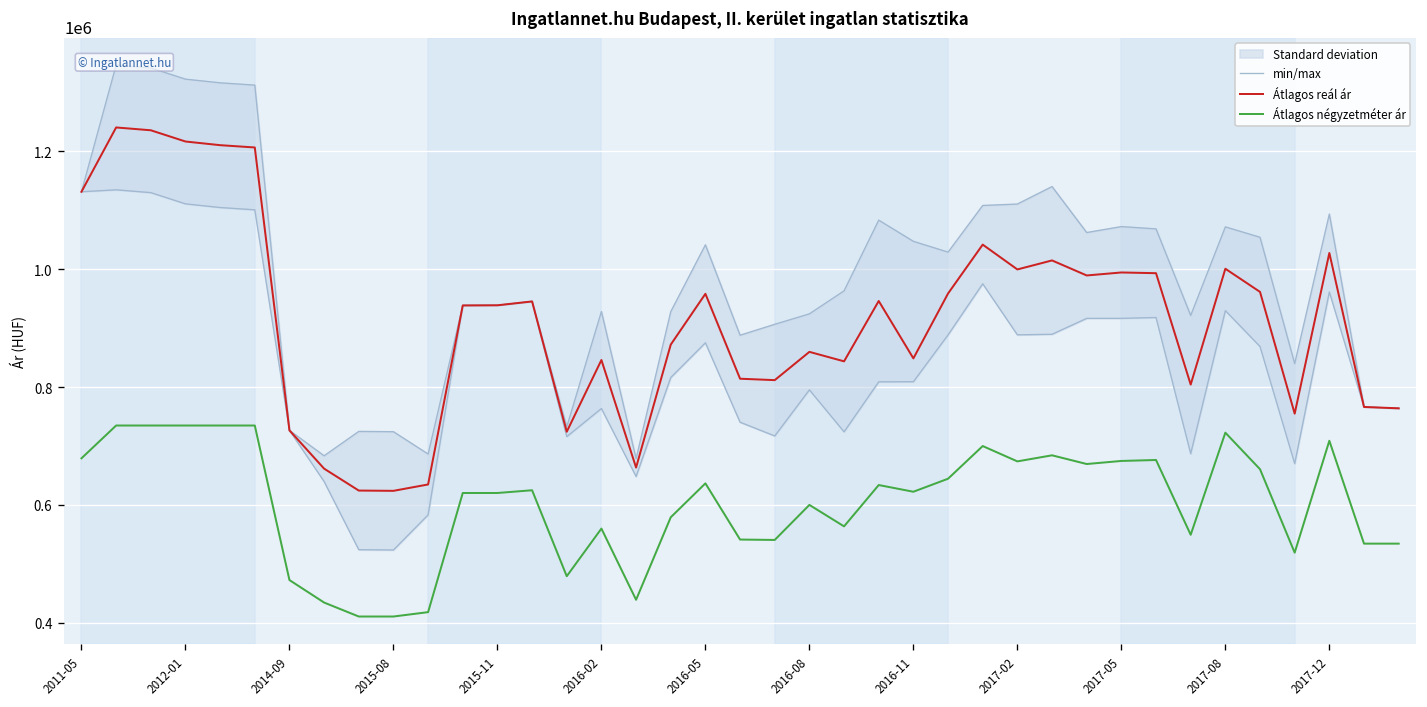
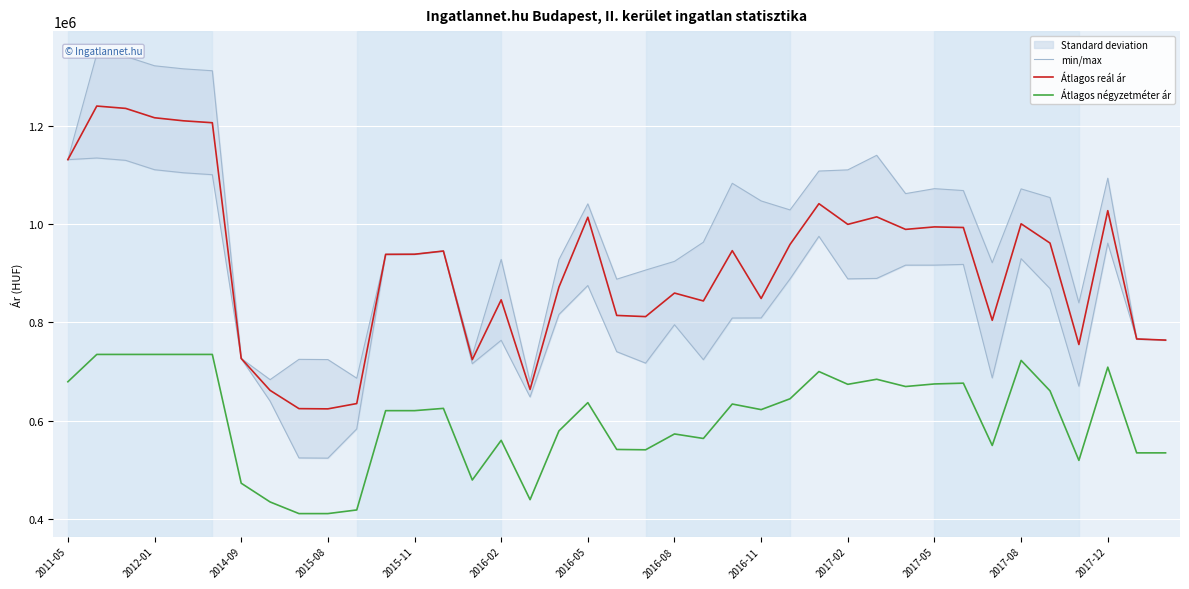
Átlagos reál ár, 2016-05: 960000 -> 1010000
Átlagos négyzetméter ár, 2016-08: 600000 -> 570000
